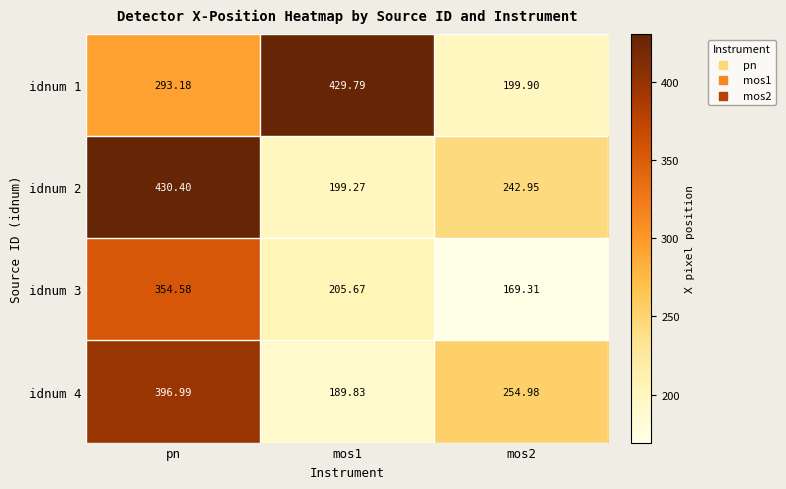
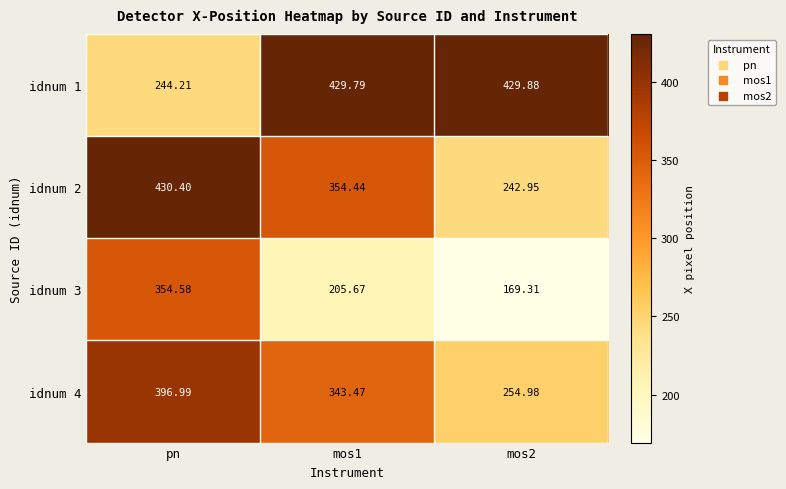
idnum 1, pn: 293.18 -> 244.21
idnum 1, mos2: 199.90 -> 429.88
idnum 2, mos1: 199.27 -> 354.44
idnum 4, mos1: 189.83 -> 343.47
